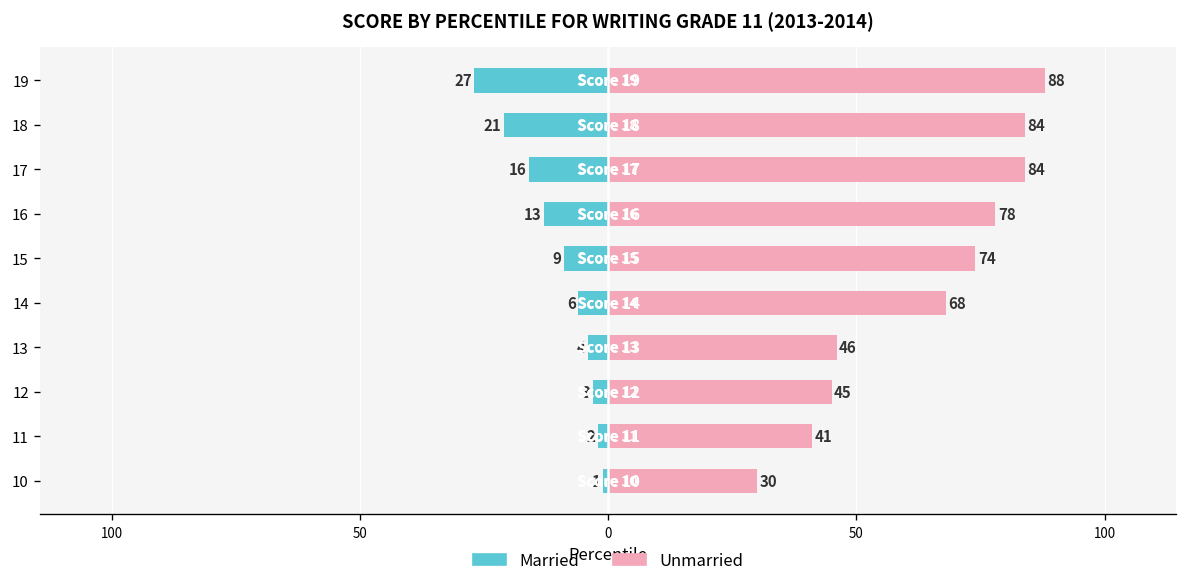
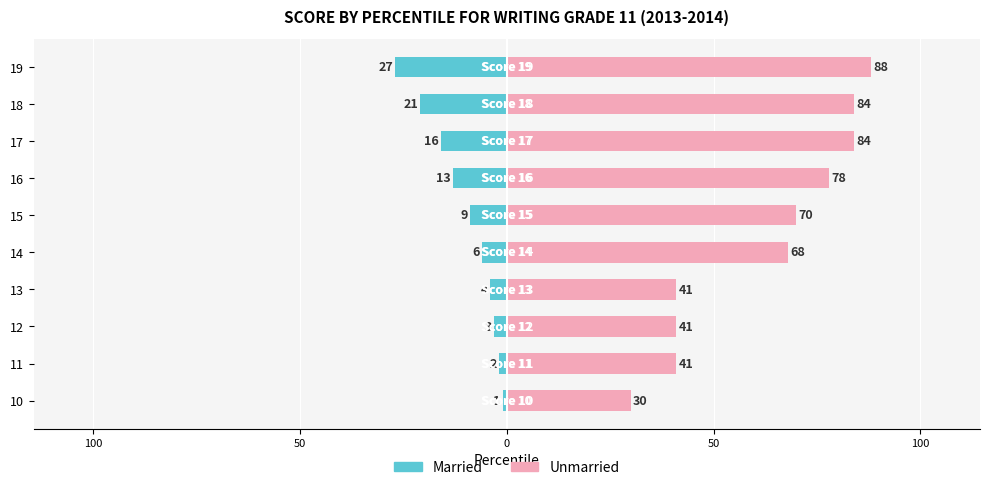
Unmarried, 15: 74 -> 70
Unmarried, 13: 46 -> 41
Unmarried, 12: 45 -> 41
